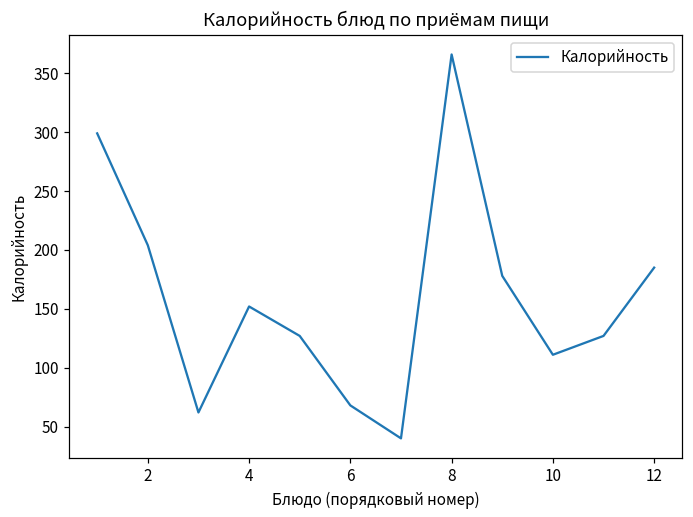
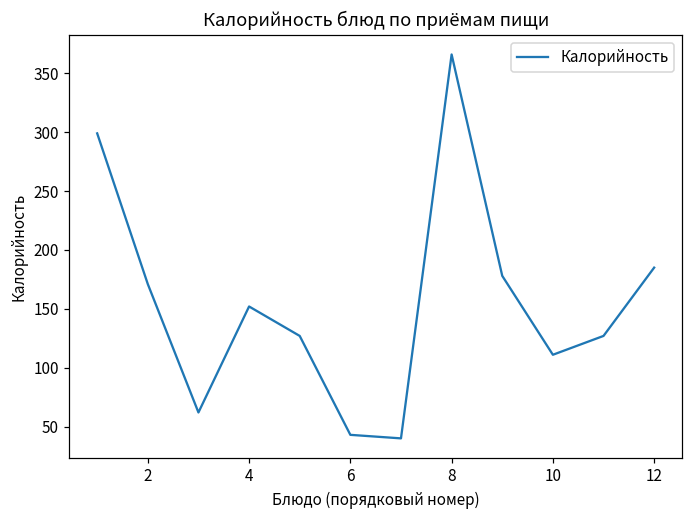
2: 204 -> 171
6: 68 -> 43
